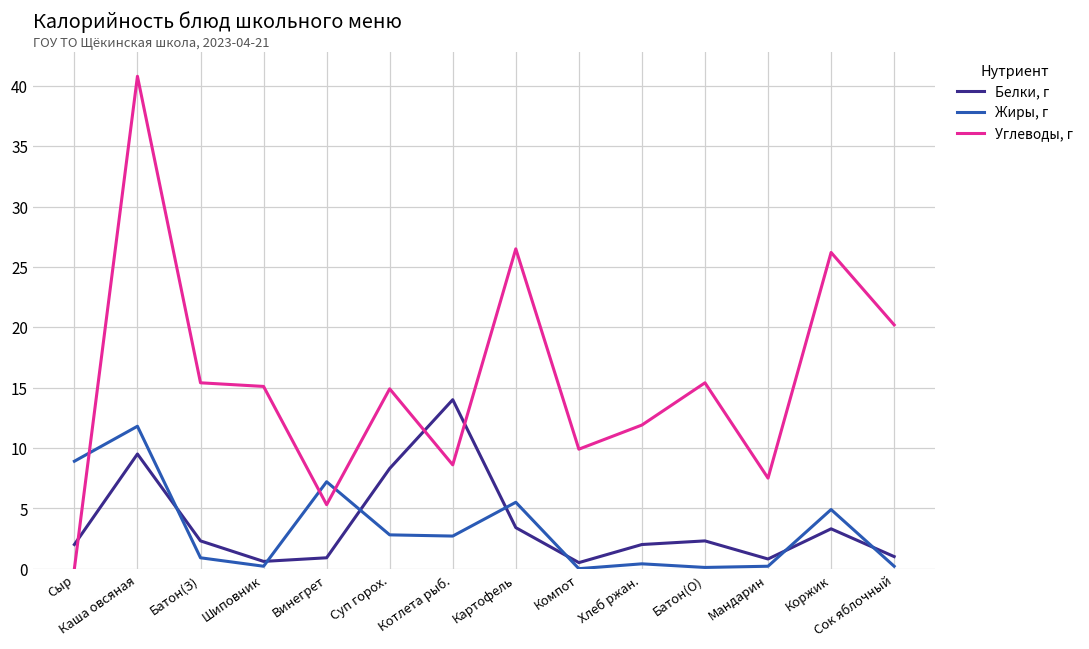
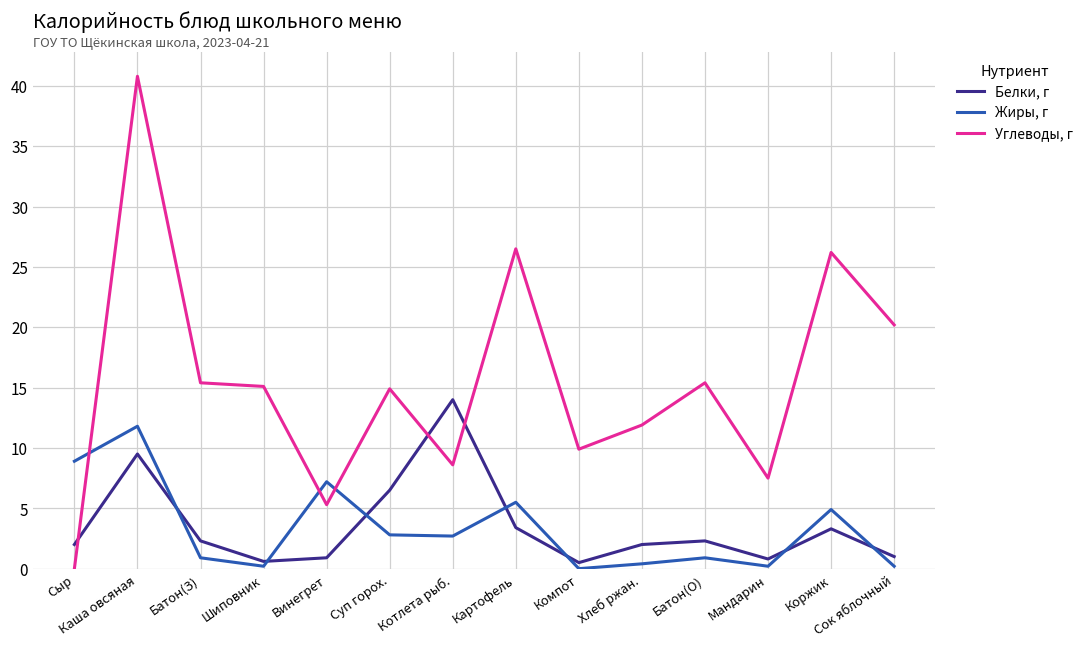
Белки, г, Суп горох.: 8.3 -> 6.5
Жиры, г, Батон(О): 0.1 -> 0.9
